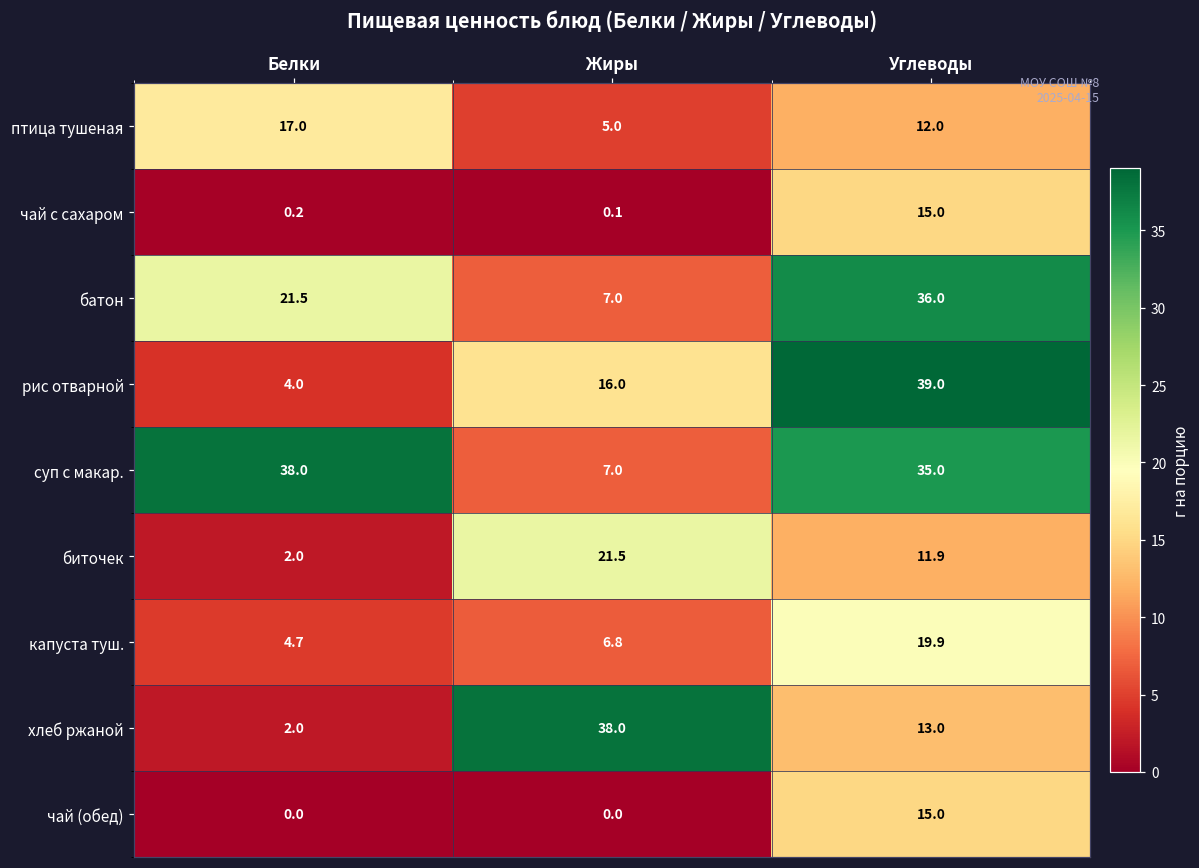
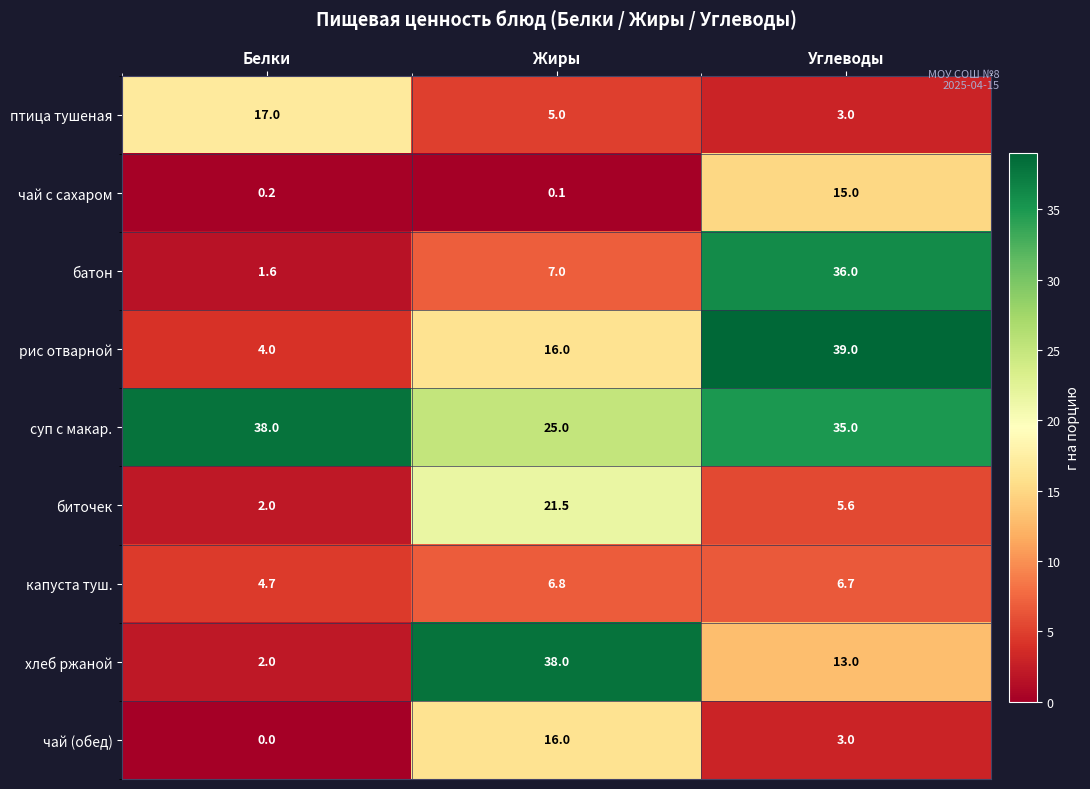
птица тушеная, Углеводы: 12.0 -> 3.0
батон, Белки: 21.5 -> 1.6
суп с макар., Жиры: 7.0 -> 25.0
биточек, Углеводы: 11.9 -> 5.6
капуста туш., Углеводы: 19.9 -> 6.7
чай (обед), Жиры: 0.0 -> 16.0
чай (обед), Углеводы: 15.0 -> 3.0
